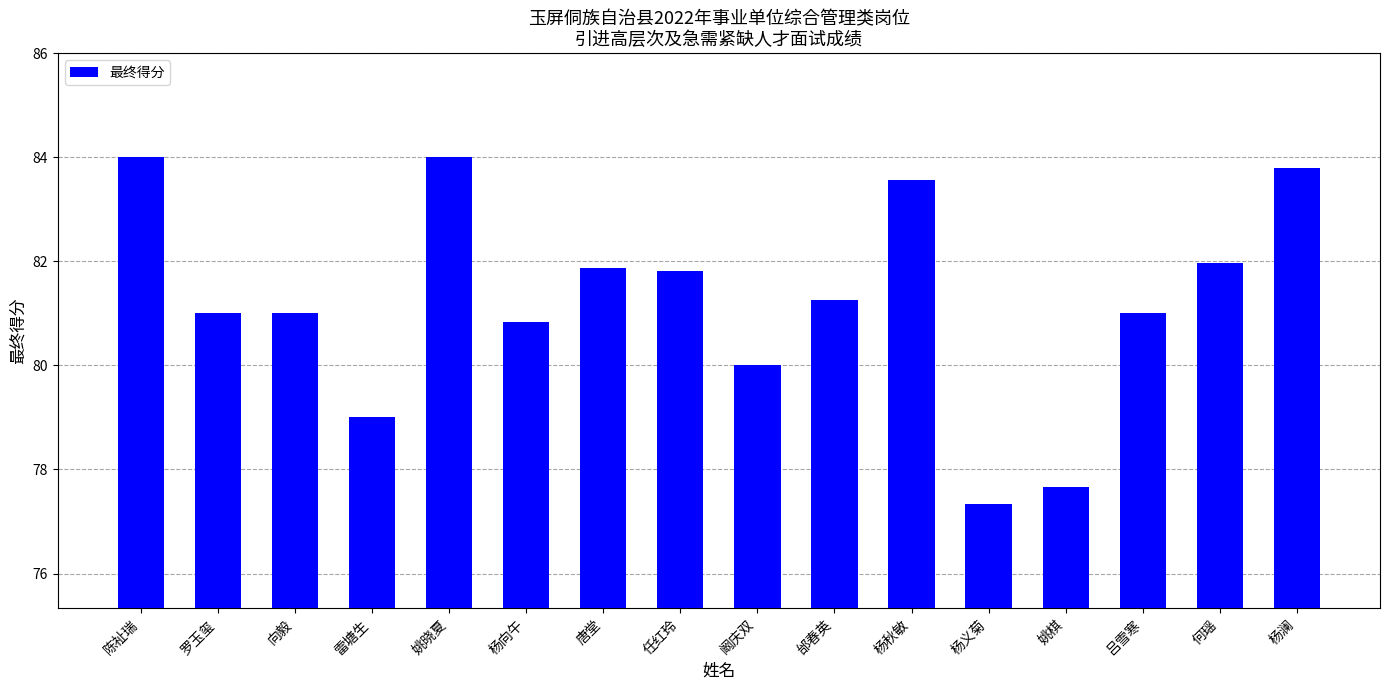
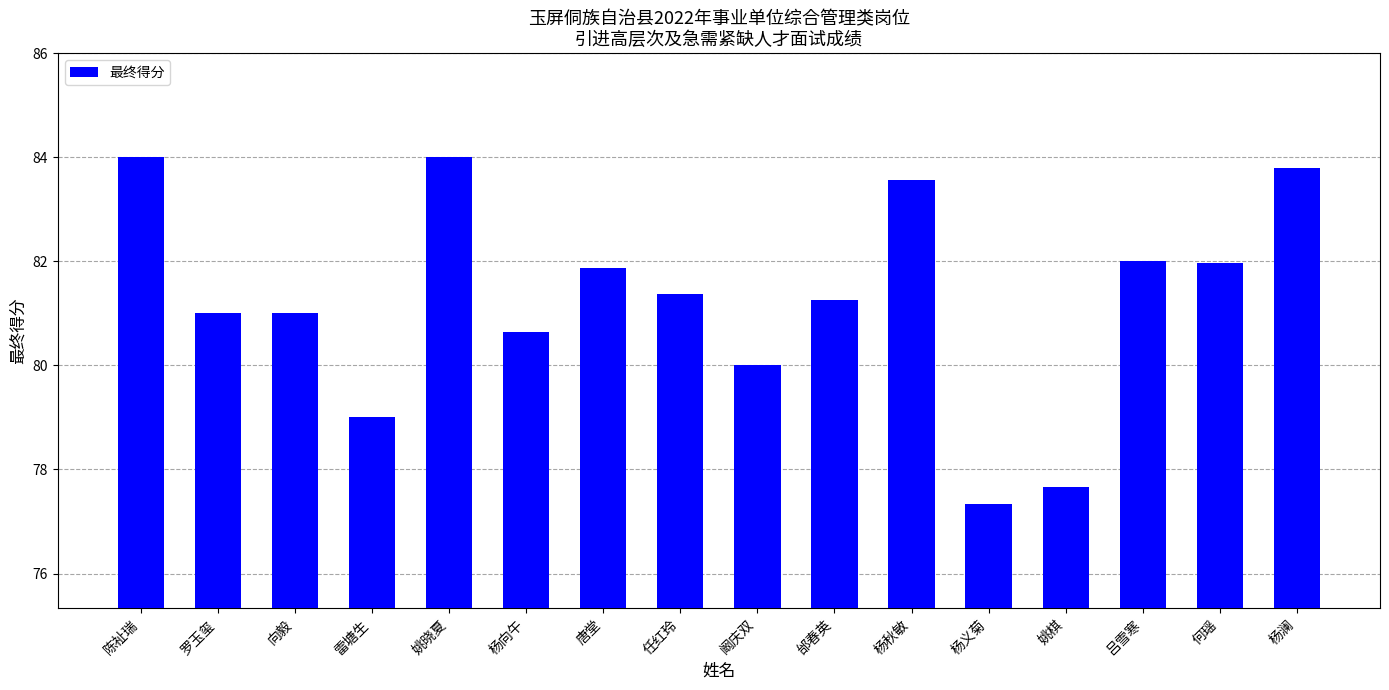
杨向午: 80.8 -> 80.6
任红玲: 81.8 -> 81.4
吕雪寒: 81 -> 82
